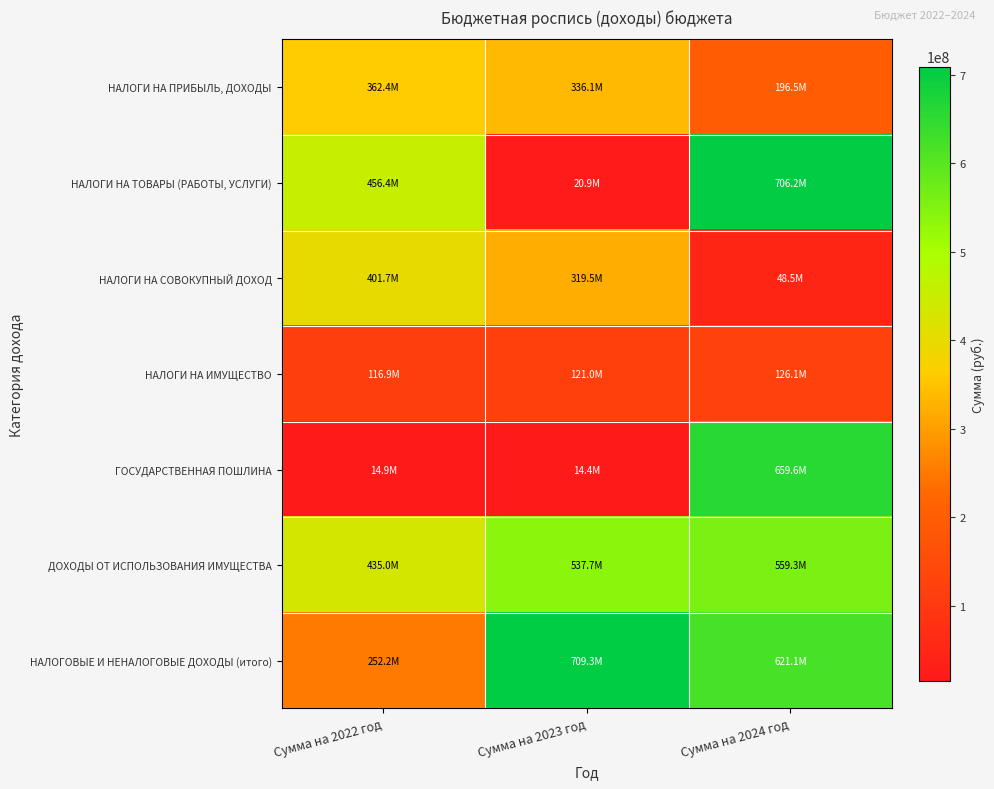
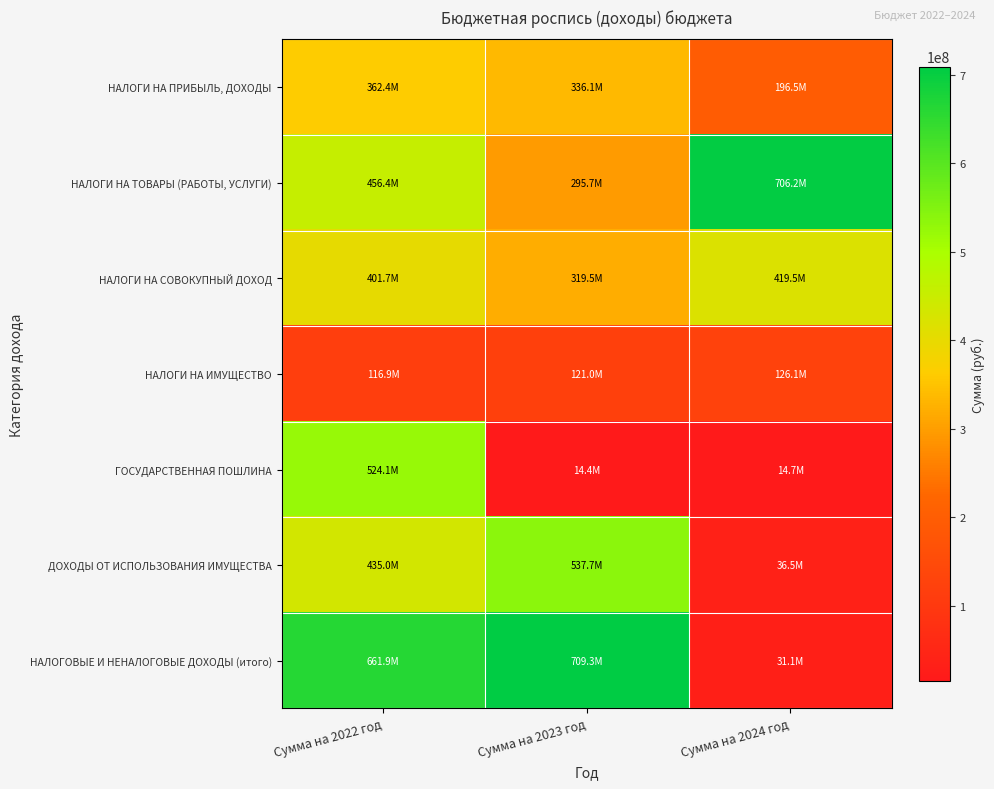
НАЛОГИ НА ТОВАРЫ (РАБОТЫ, УСЛУГИ), Сумма на 2023 год: 20.9M -> 295.7M
НАЛОГИ НА СОВОКУПНЫЙ ДОХОД, Сумма на 2024 год: 48.5M -> 419.5M
ГОСУДАРСТВЕННАЯ ПОШЛИНА, Сумма на 2022 год: 14.9M -> 524.1M
ГОСУДАРСТВЕННАЯ ПОШЛИНА, Сумма на 2024 год: 659.6M -> 14.7M
ДОХОДЫ ОТ ИСПОЛЬЗОВАНИЯ ИМУЩЕСТВА, Сумма на 2024 год: 559.3M -> 36.5M
НАЛОГОВЫЕ И НЕНАЛОГОВЫЕ ДОХОДЫ (итого), Сумма на 2022 год: 252.2M -> 661.9M
НАЛОГОВЫЕ И НЕНАЛОГОВЫЕ ДОХОДЫ (итого), Сумма на 2024 год: 621.1M -> 31.1M
